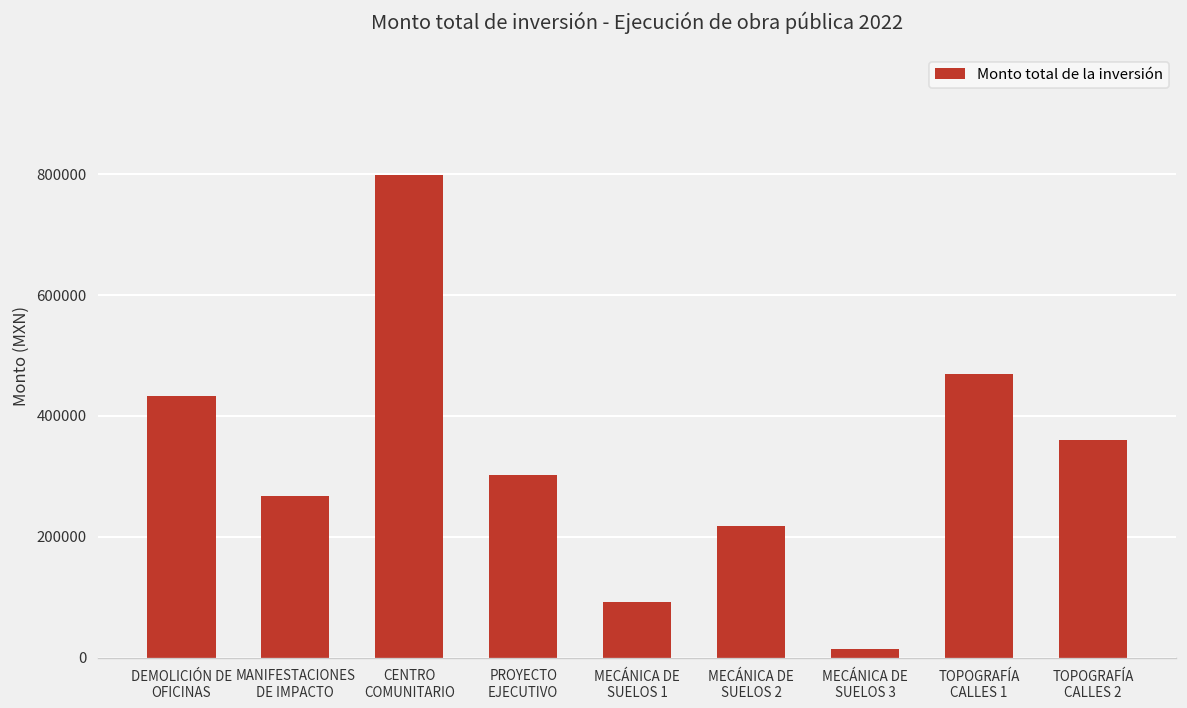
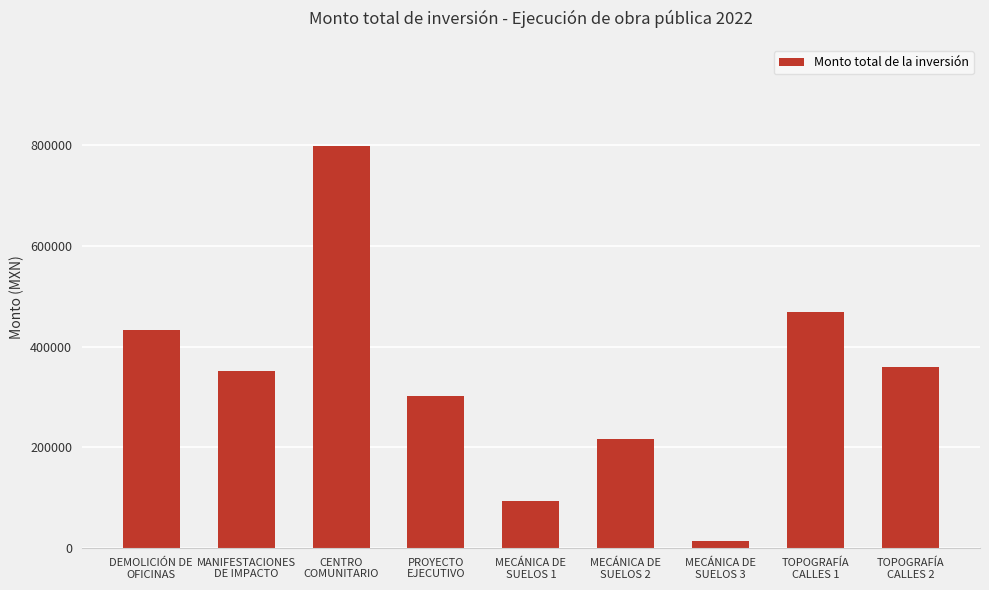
MANIFESTACIONES DE IMPACTO: 270000 -> 350000
